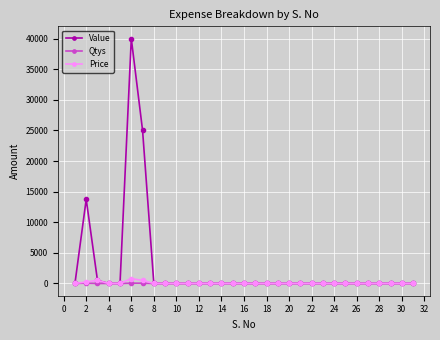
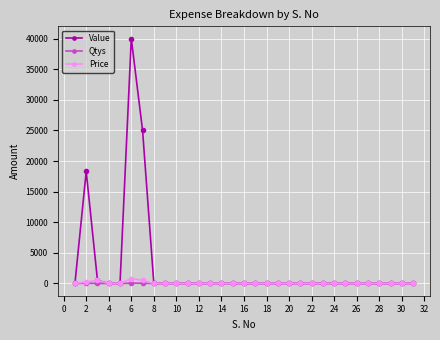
Value, 2: 14000 -> 18000
